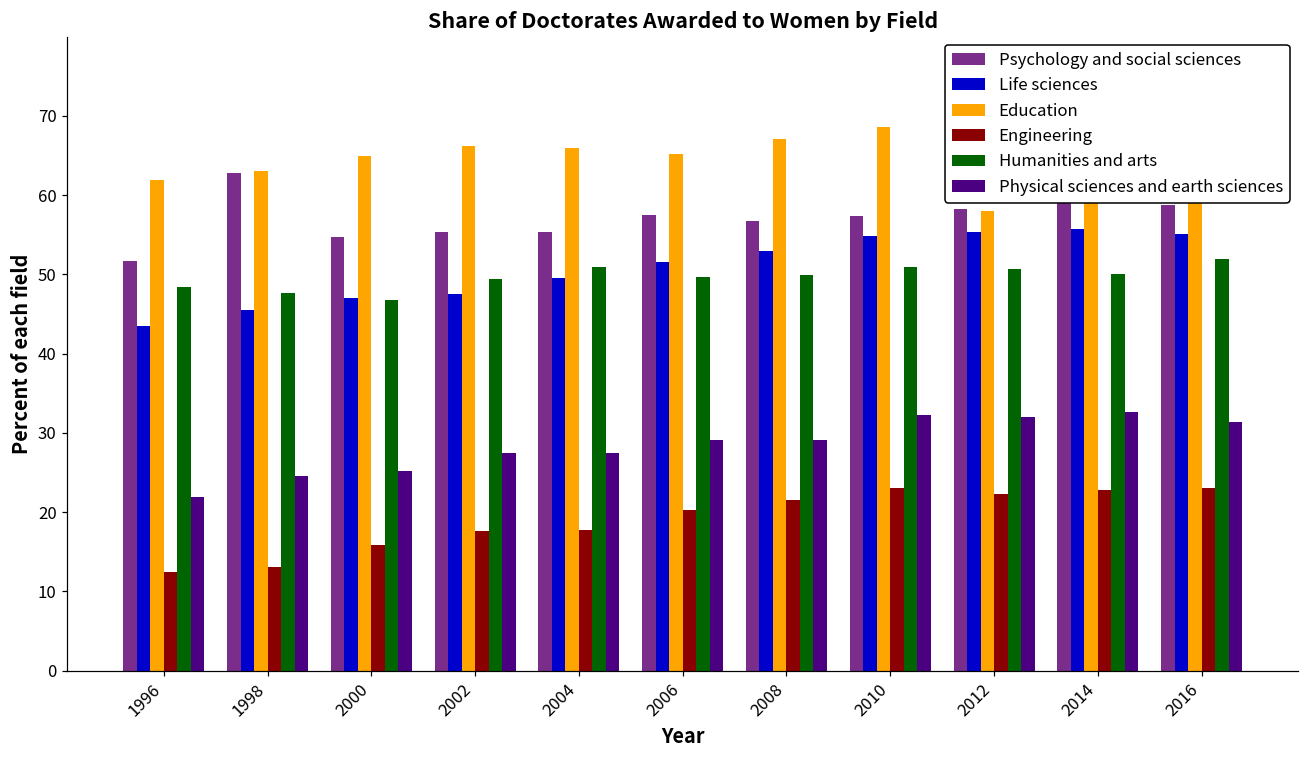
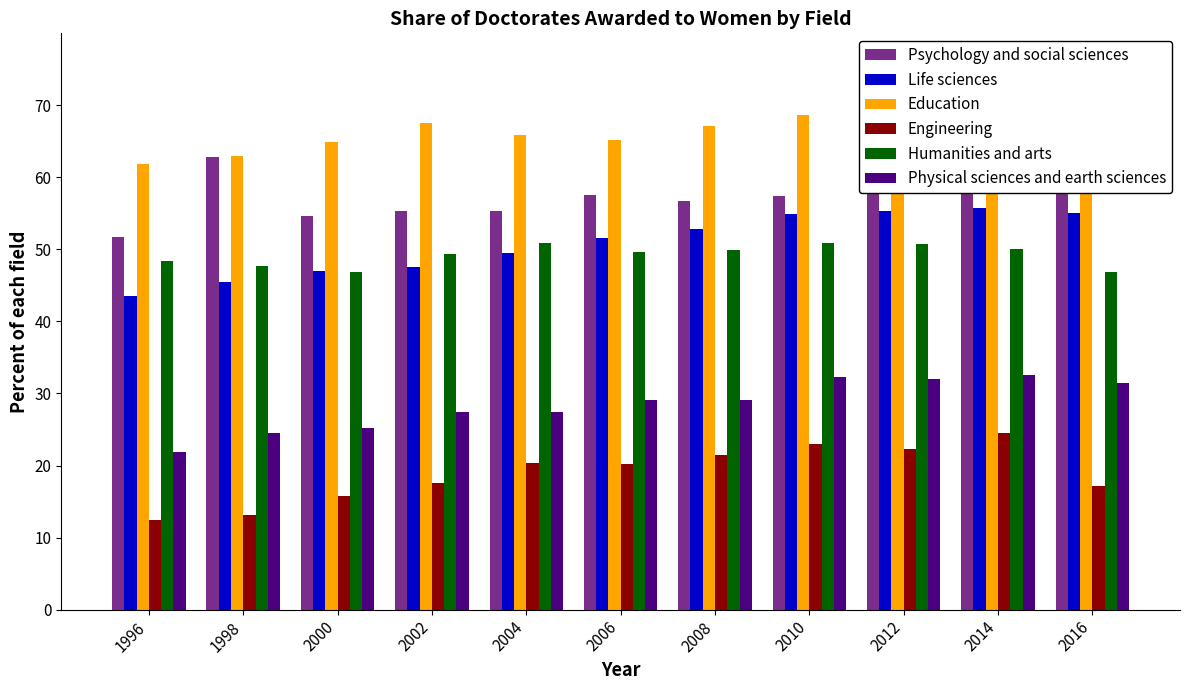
Education, 2002: 66 -> 68
Engineering, 2004: 18 -> 20
Engineering, 2014: 23 -> 25
Engineering, 2016: 23 -> 17
Humanities and arts, 2016: 52 -> 47
